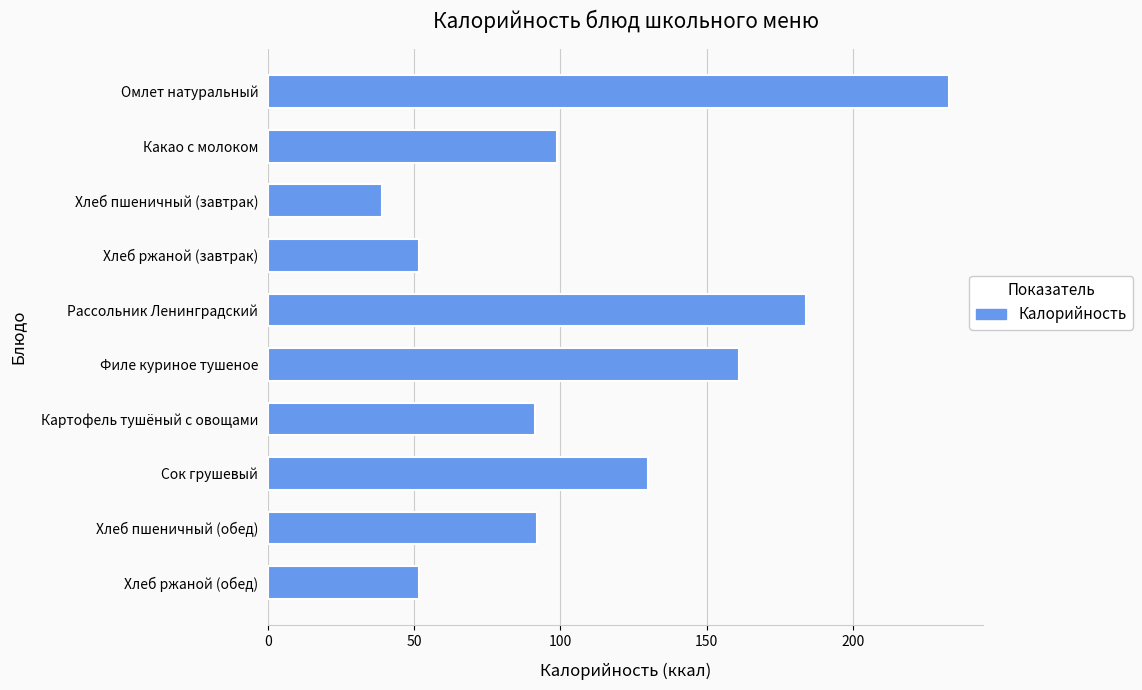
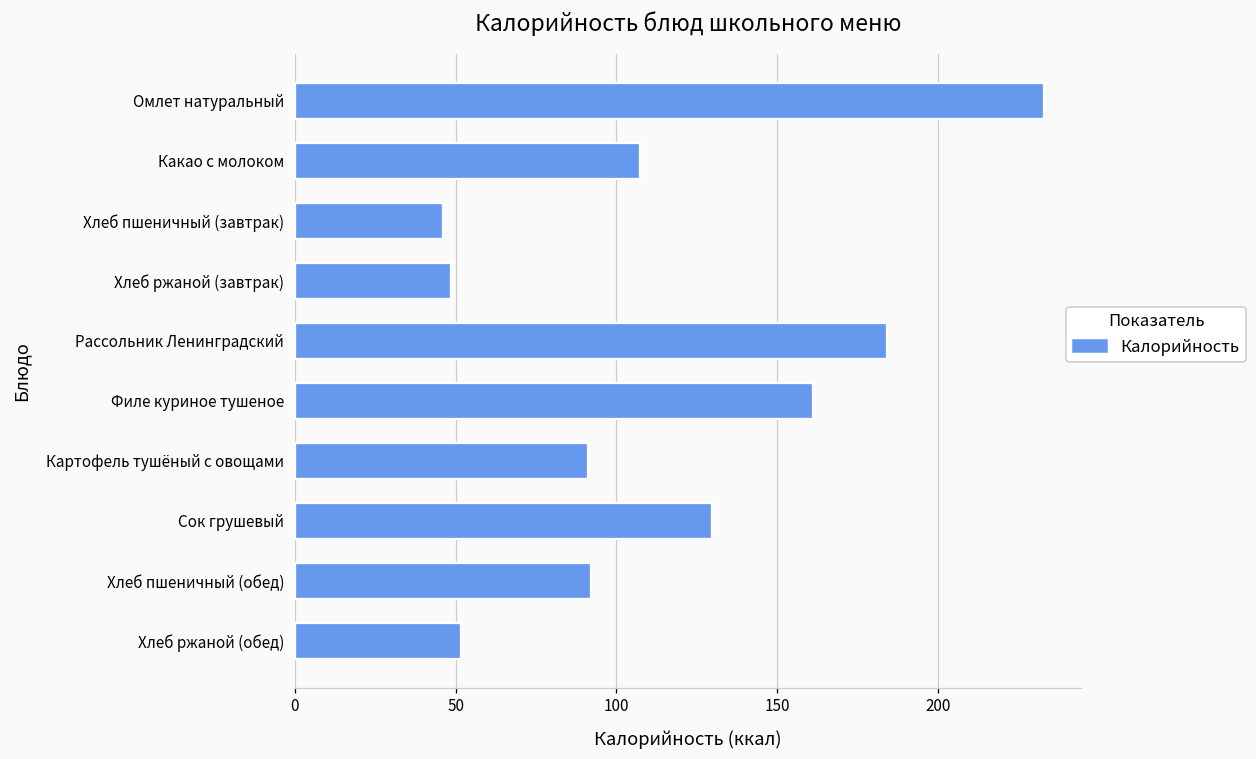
Какао с молоком: 99 -> 107
Хлеб пшеничный (завтрак): 39 -> 46
Хлеб ржаной (завтрак): 52 -> 48
